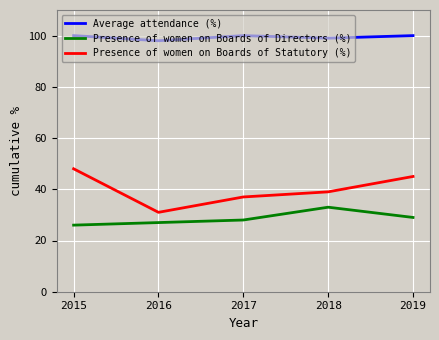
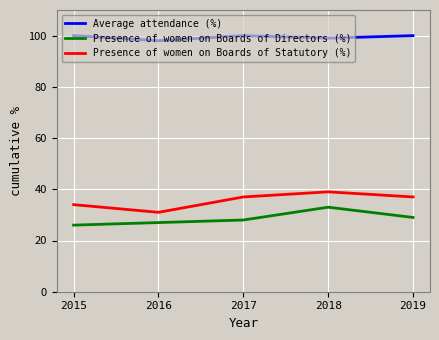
Presence of women on Boards of Statutory (%), 2015: 48 -> 34
Presence of women on Boards of Statutory (%), 2019: 45 -> 37
